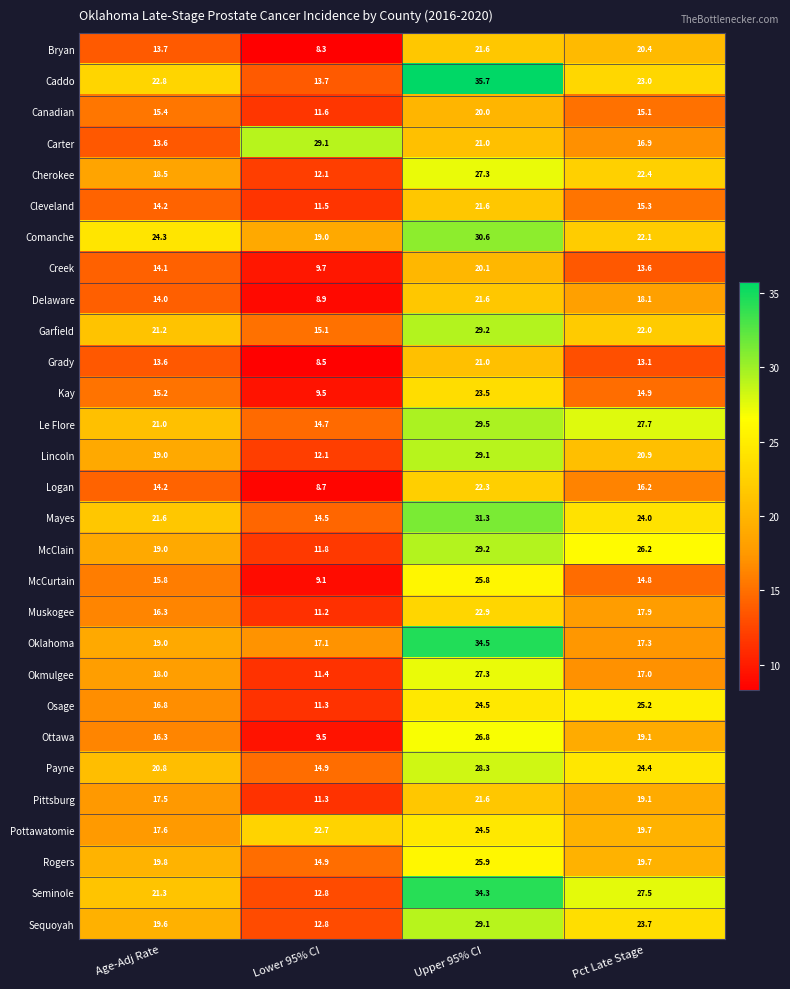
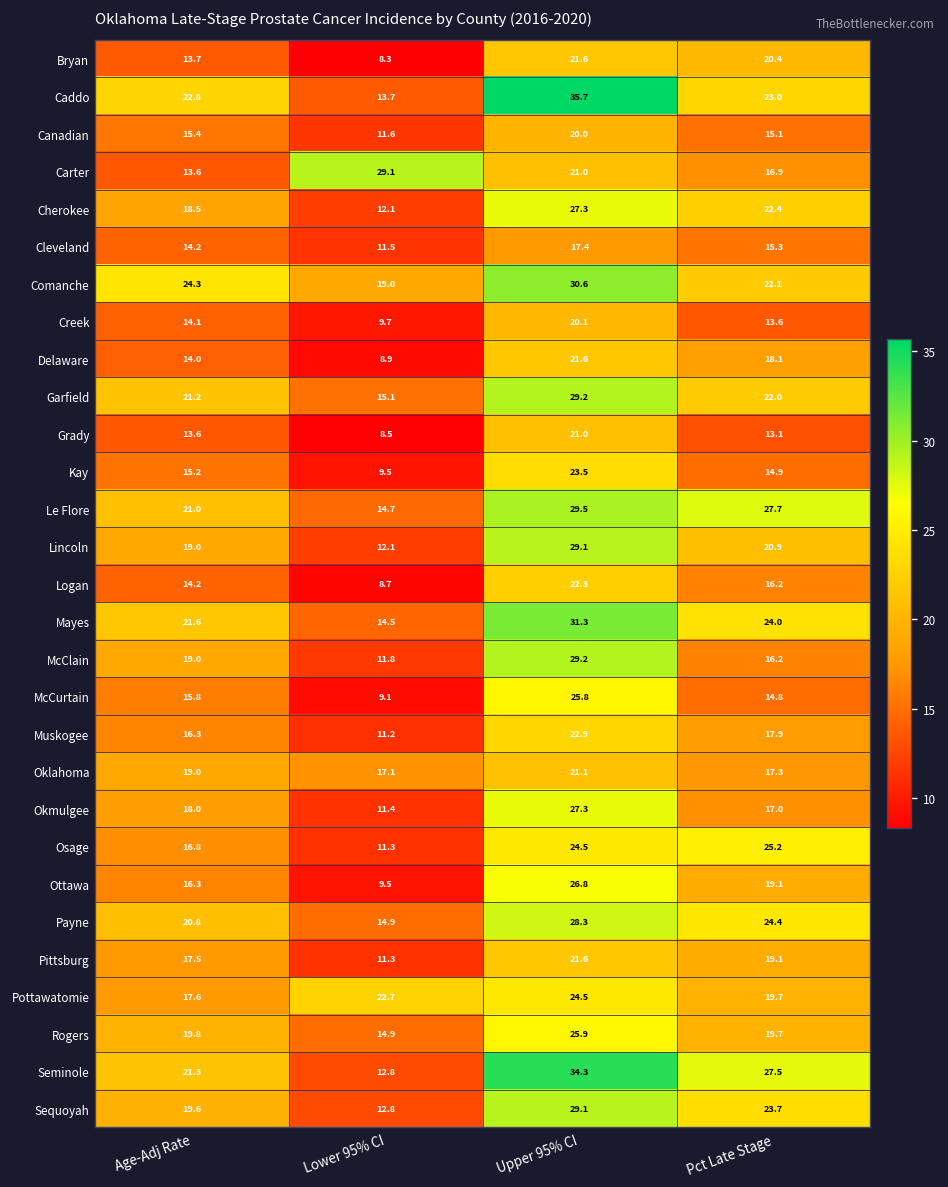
Cleveland, Upper 95% CI: 21.6 -> 17.4
McClain, Pct Late Stage: 26.2 -> 16.2
Oklahoma, Upper 95% CI: 34.5 -> 21.1
